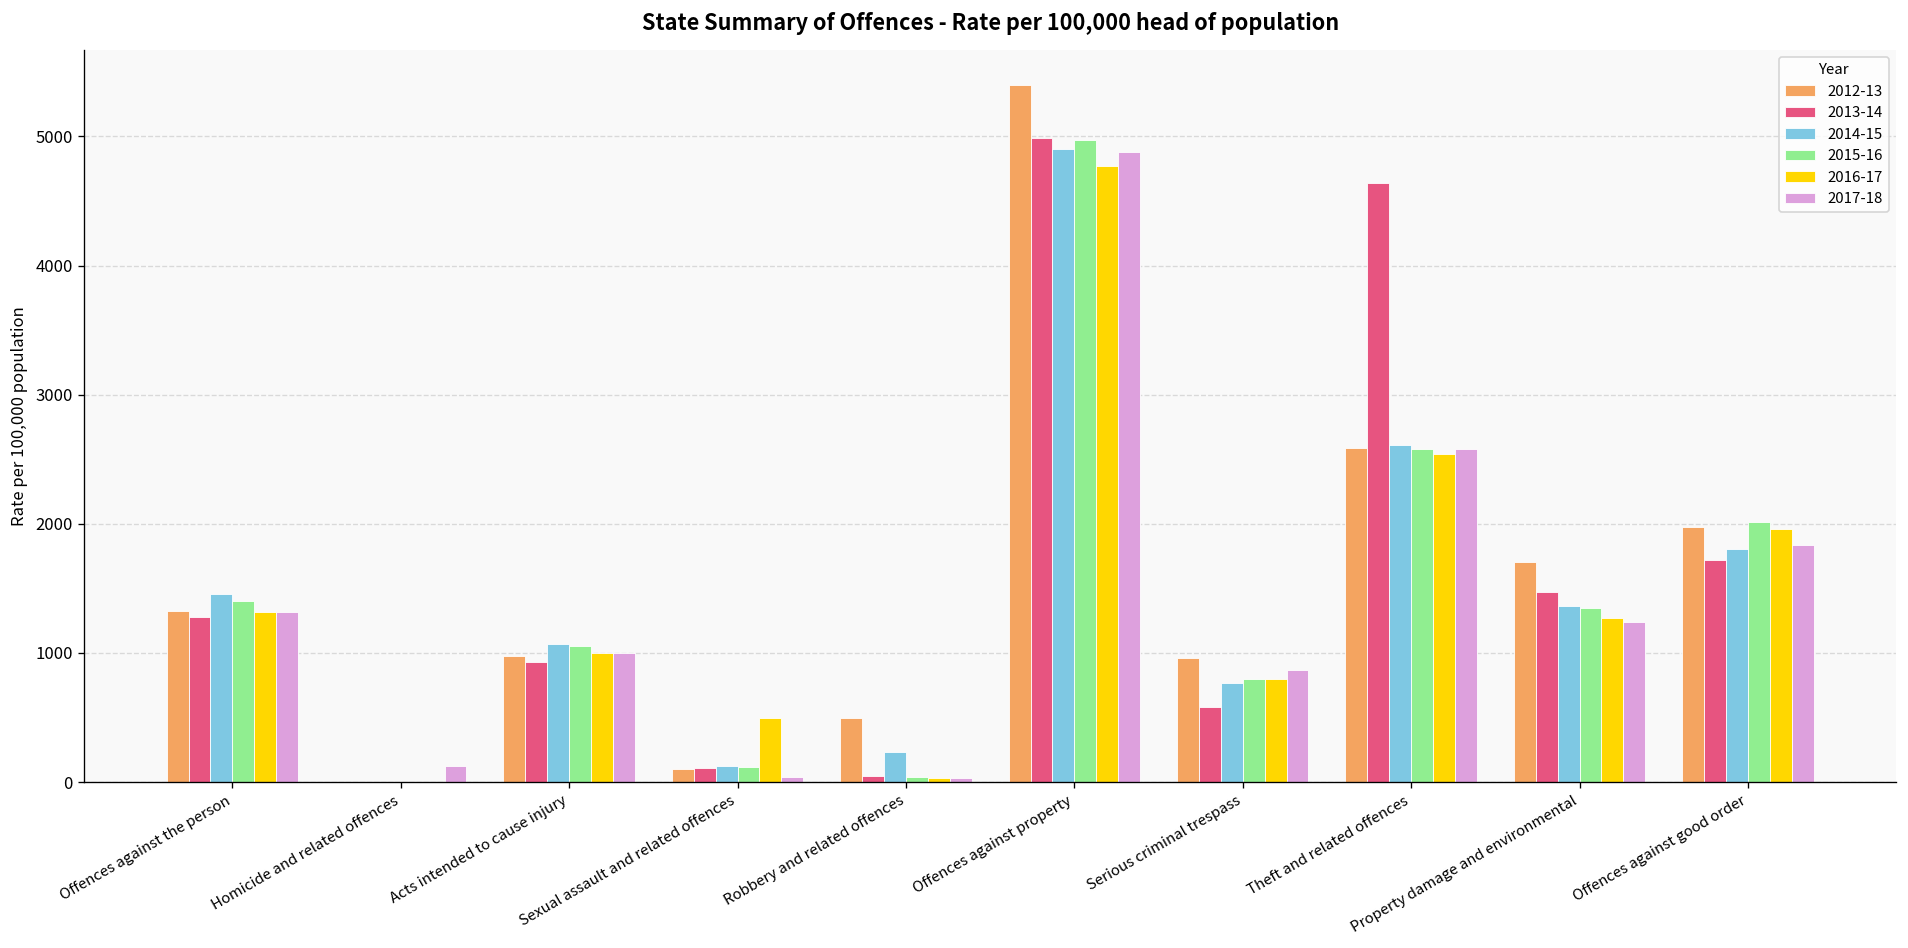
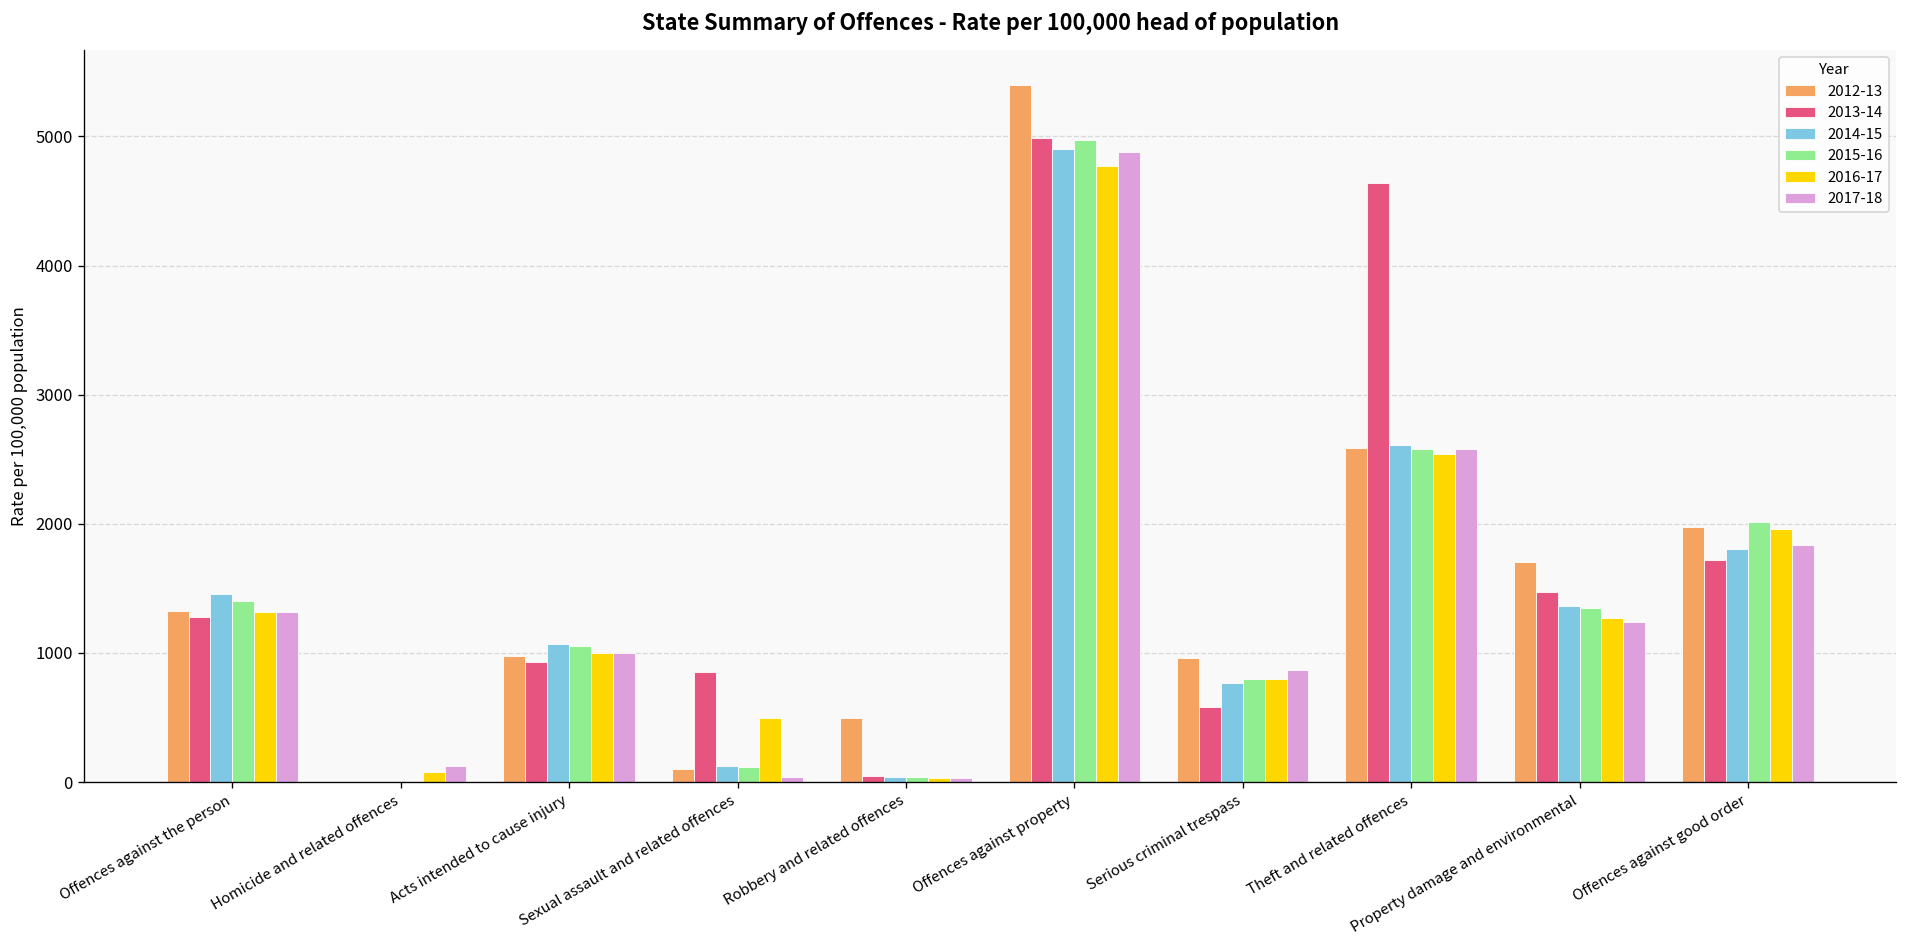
2016-17, Homicide and related offences: 0 -> 80
2013-14, Sexual assault and related offences: 110 -> 850
2014-15, Robbery and related offences: 230 -> 40
